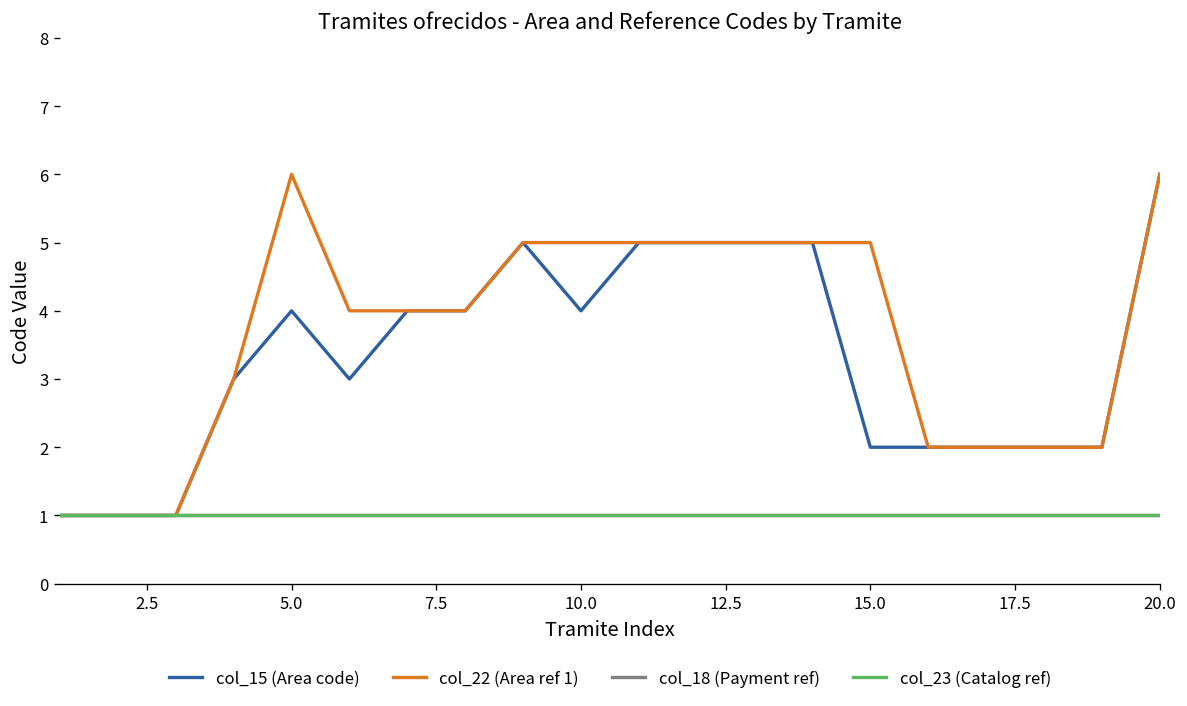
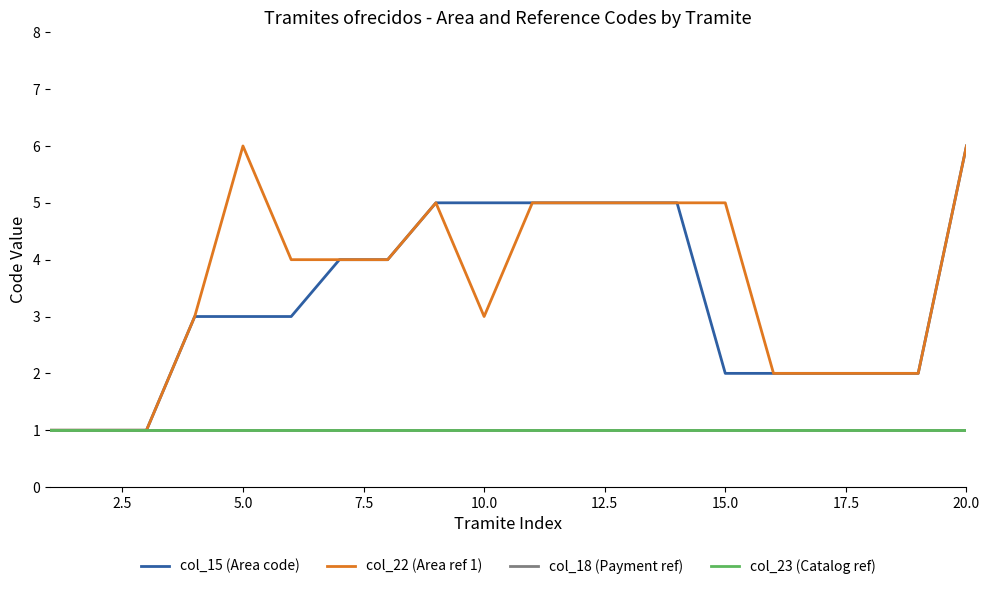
col_15 (Area code), 5.0: 4 -> 3
col_15 (Area code), 10.0: 4 -> 5
col_22 (Area ref 1), 10.0: 5 -> 3
